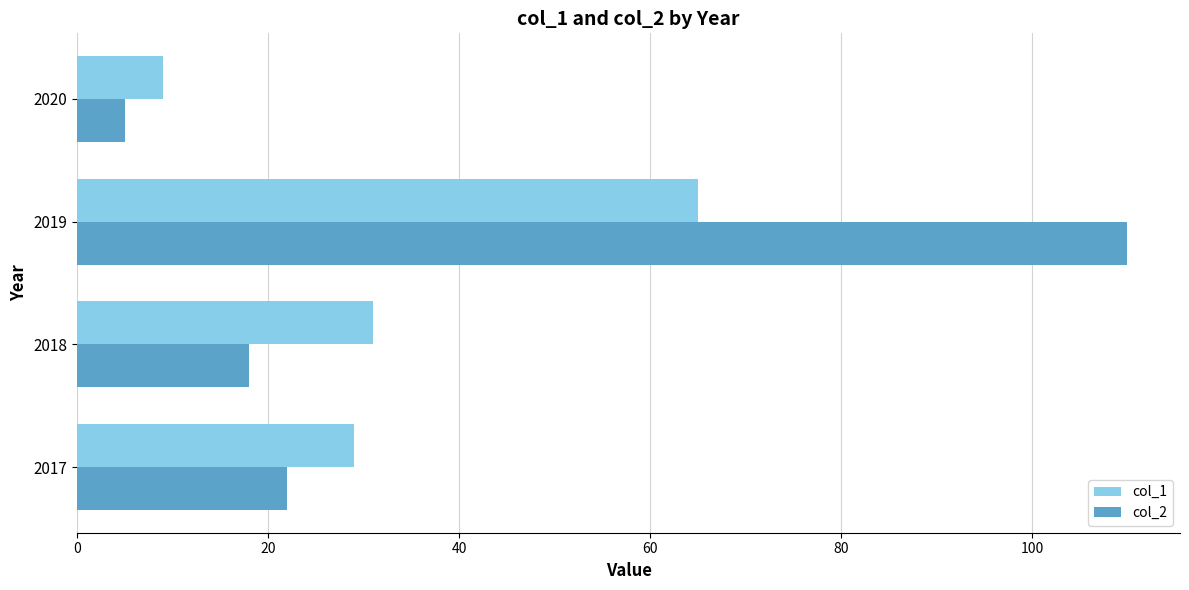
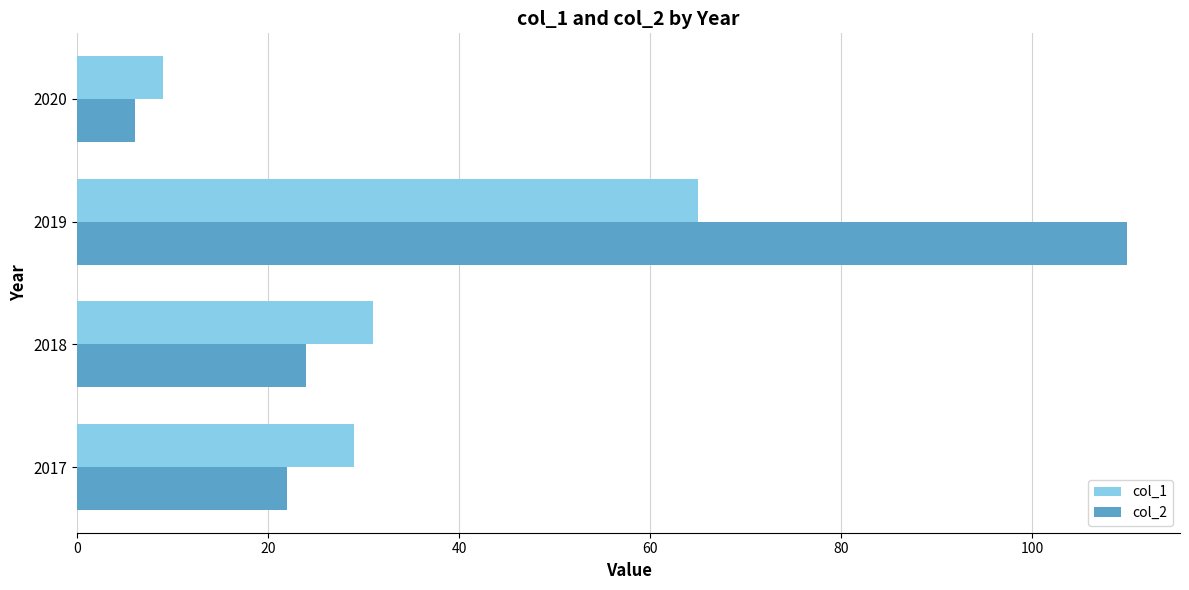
col_2, 2020: 5 -> 6
col_2, 2018: 18 -> 24
